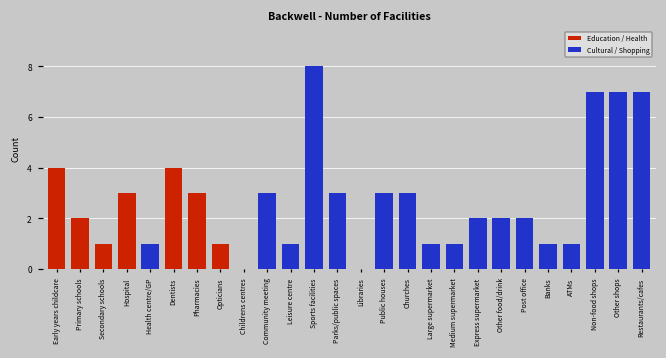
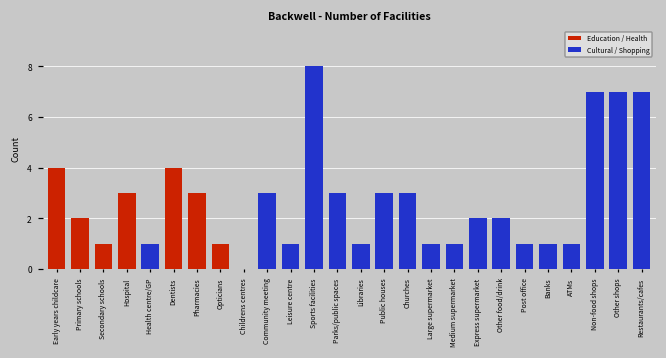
Libraries: 0 -> 1
Post office: 2 -> 1
